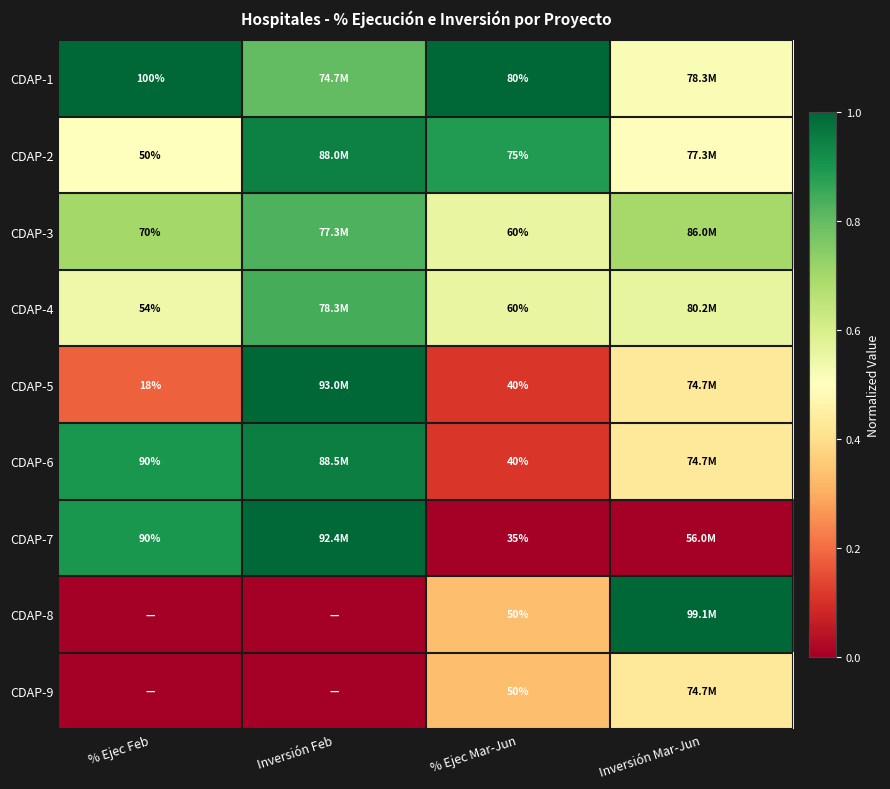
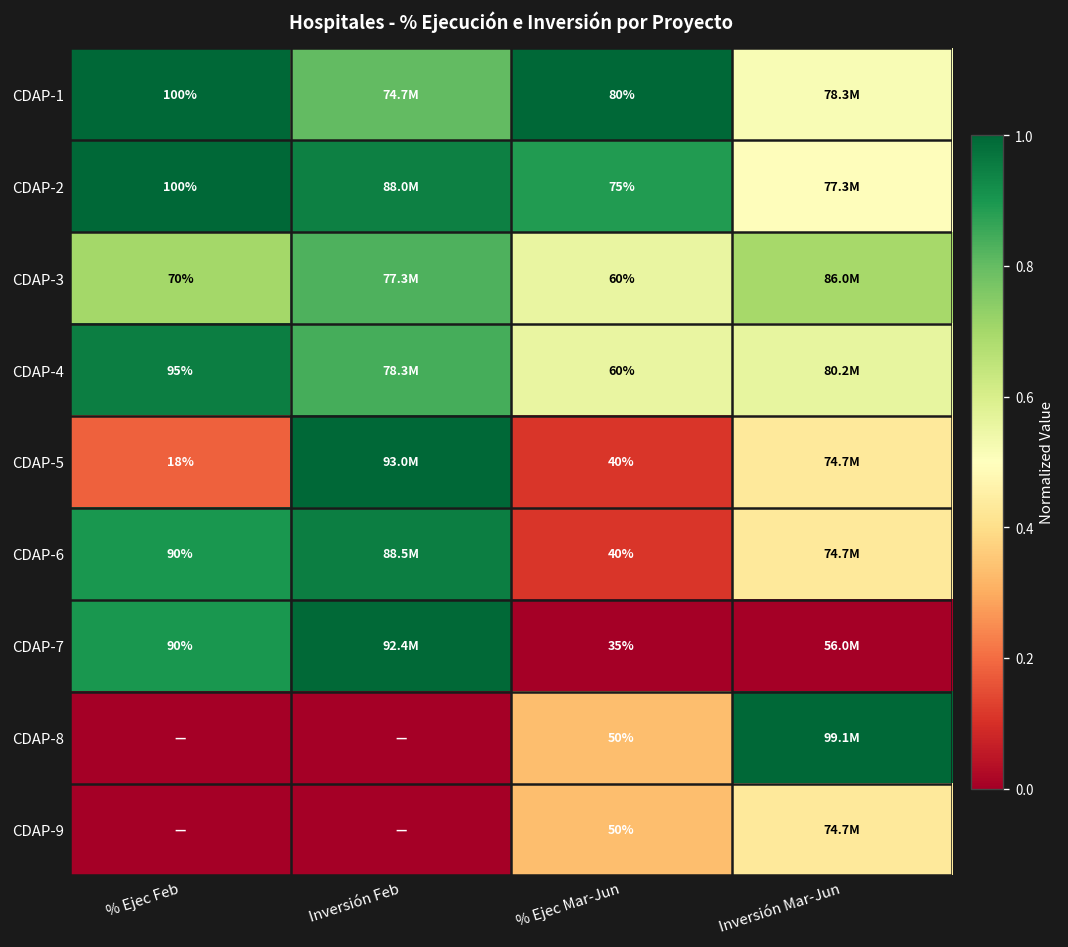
CDAP-2, % Ejec Feb: 50% -> 100%
CDAP-4, % Ejec Feb: 54% -> 95%
